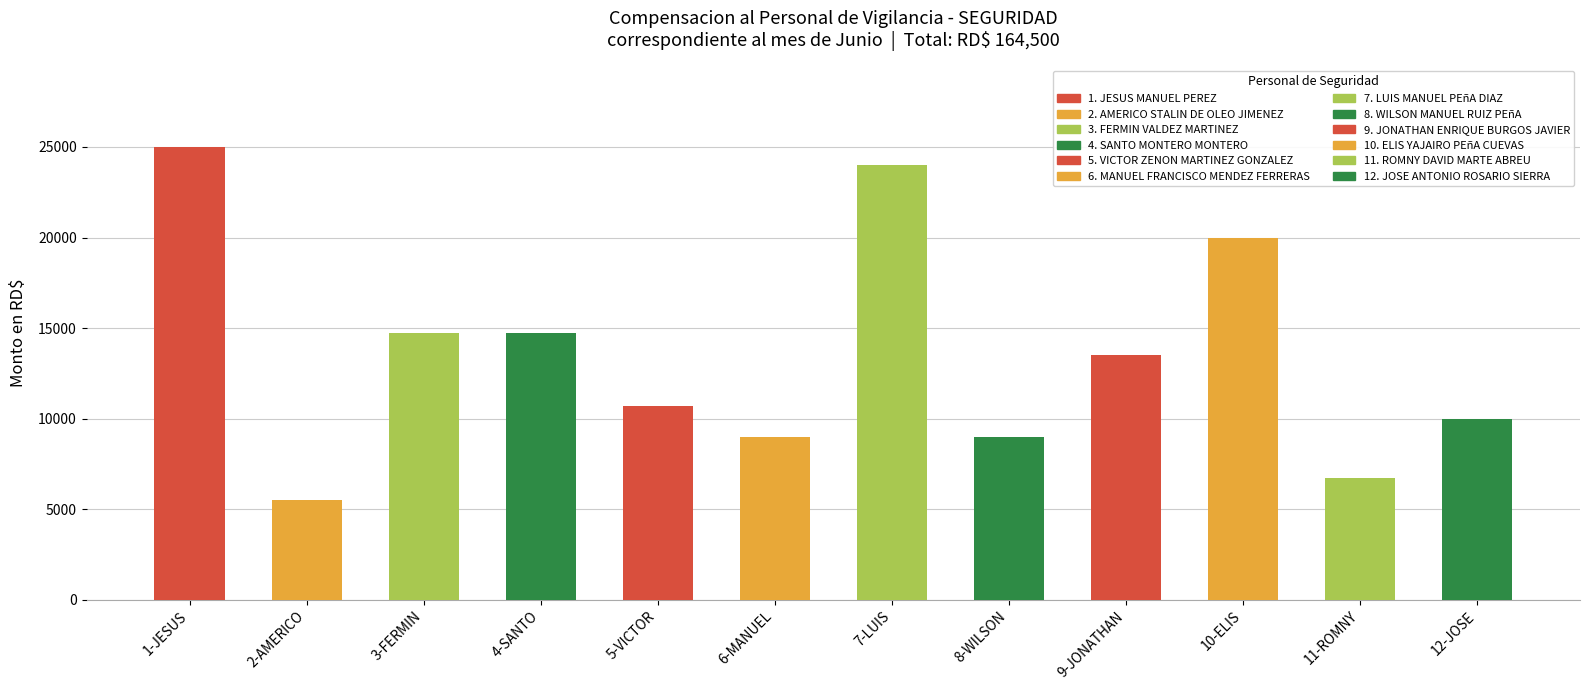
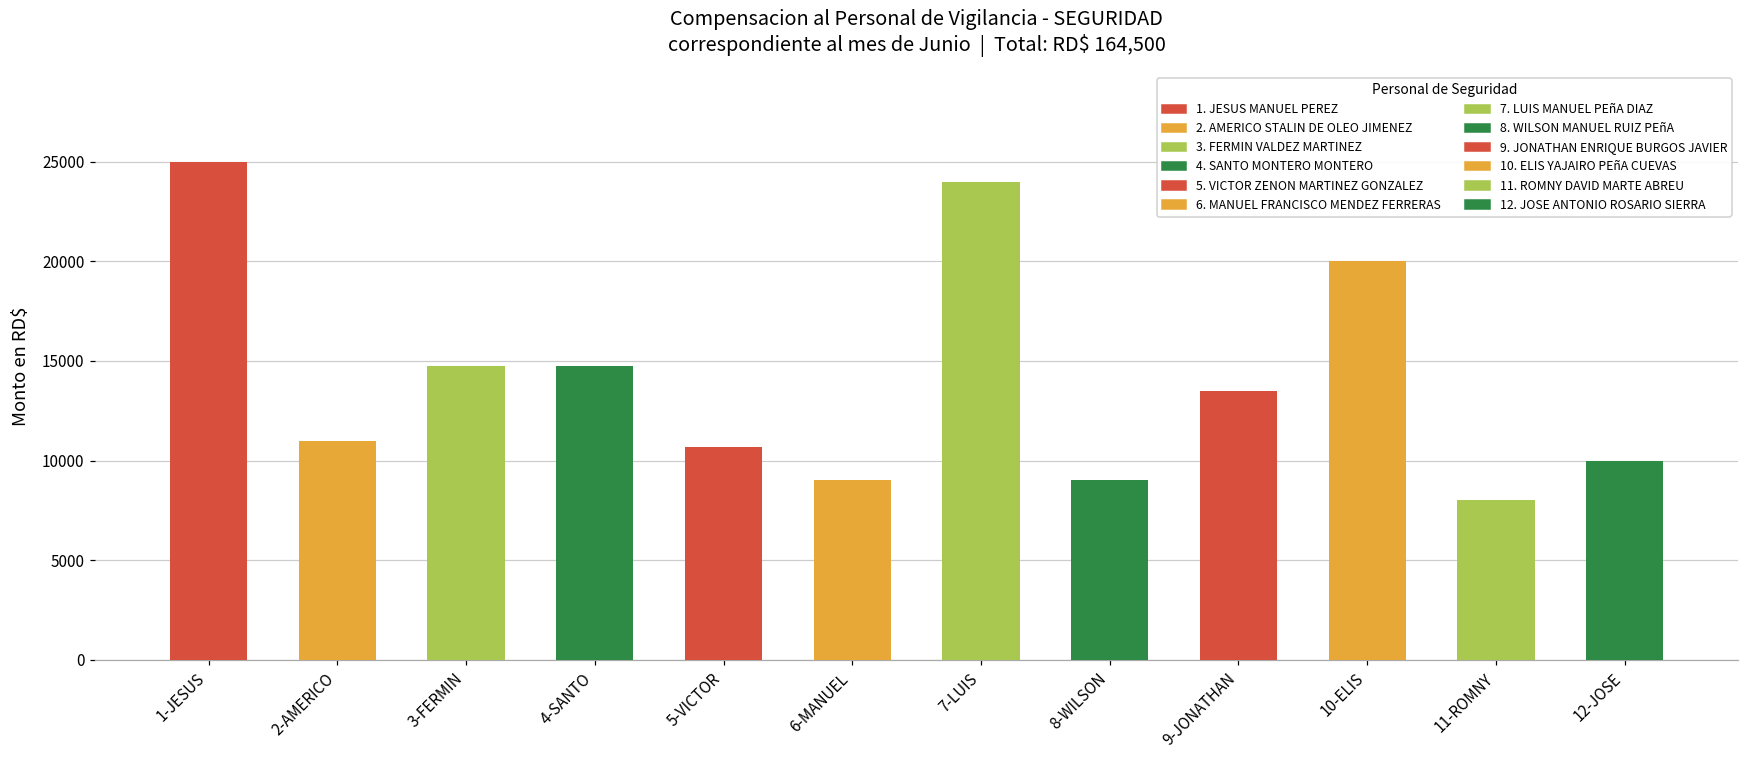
2-AMERICO: 5500 -> 11000
11-ROMNY: 6700 -> 8000
